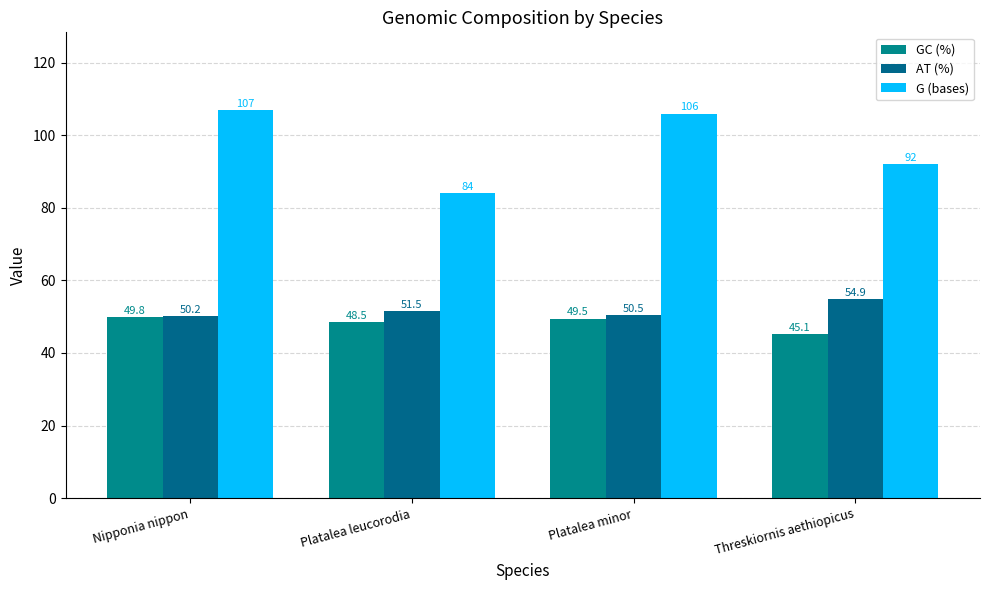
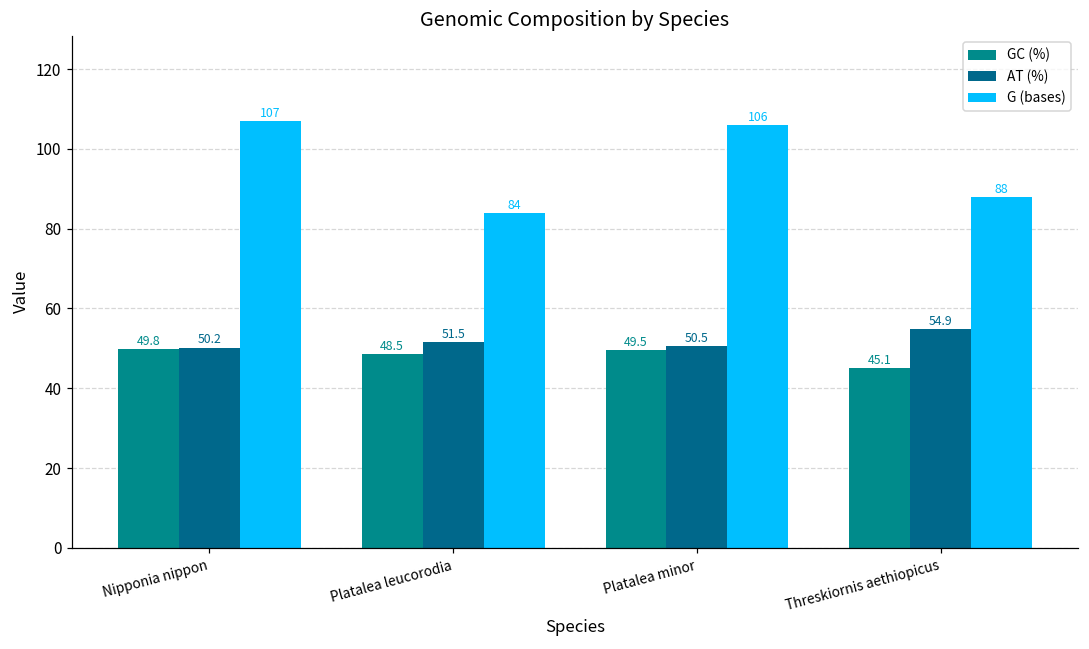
G (bases), Threskiornis aethiopicus: 92 -> 88
